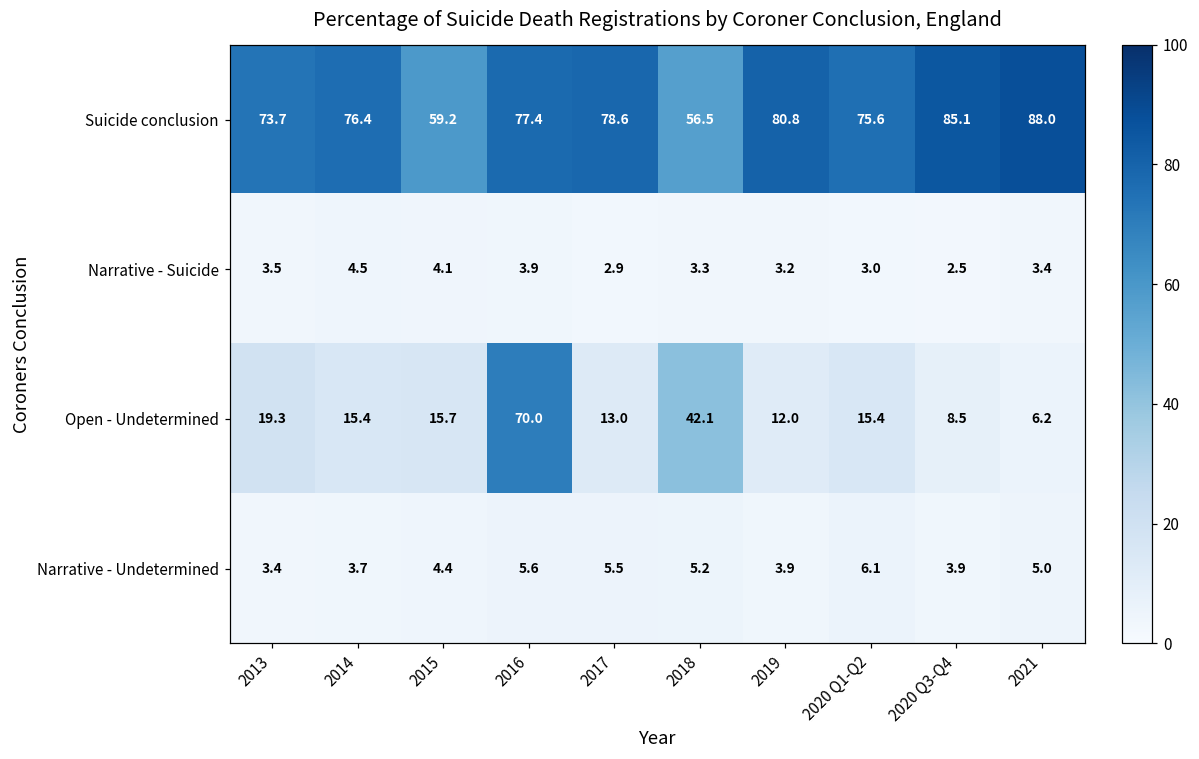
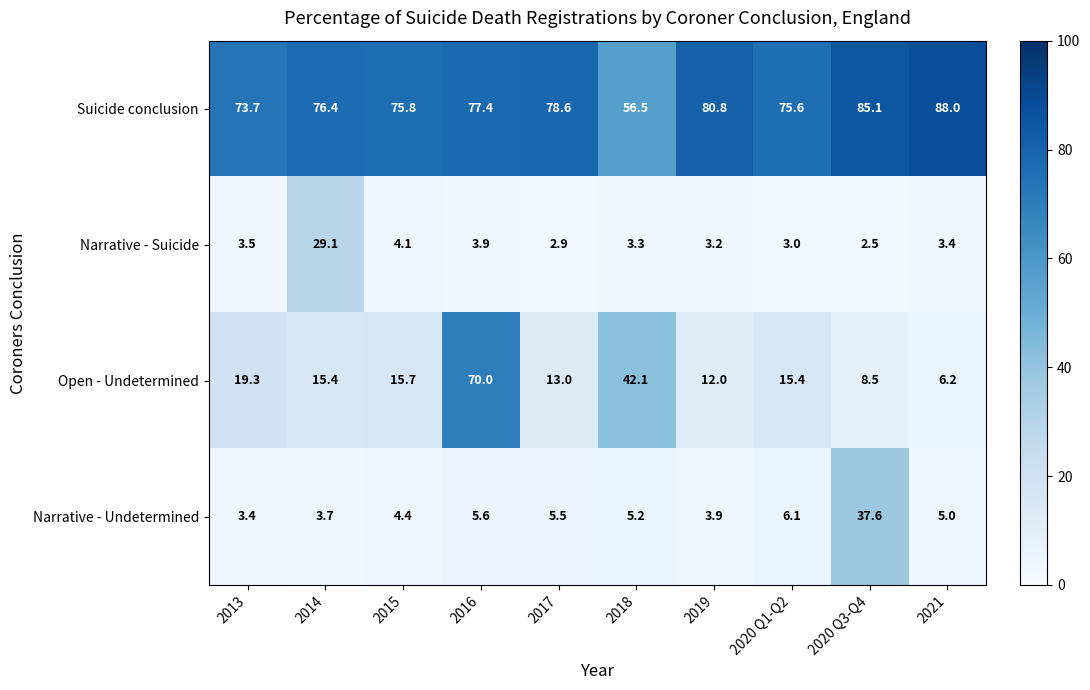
Suicide conclusion, 2015: 59.2 -> 75.8
Narrative - Suicide, 2014: 4.5 -> 29.1
Narrative - Undetermined, 2020 Q3-Q4: 3.9 -> 37.6
